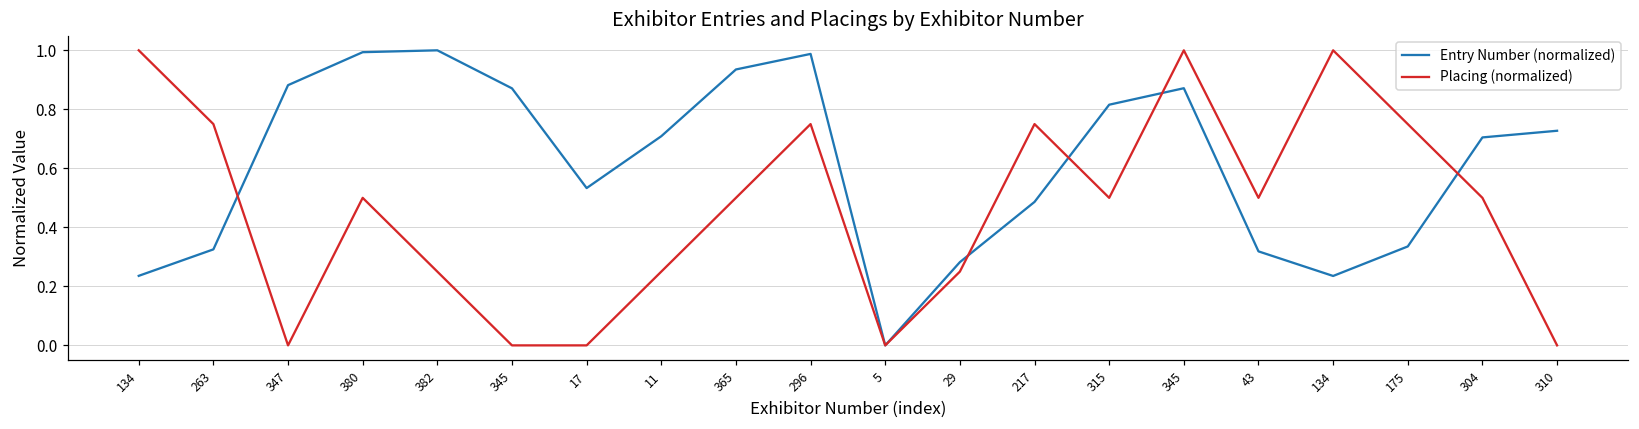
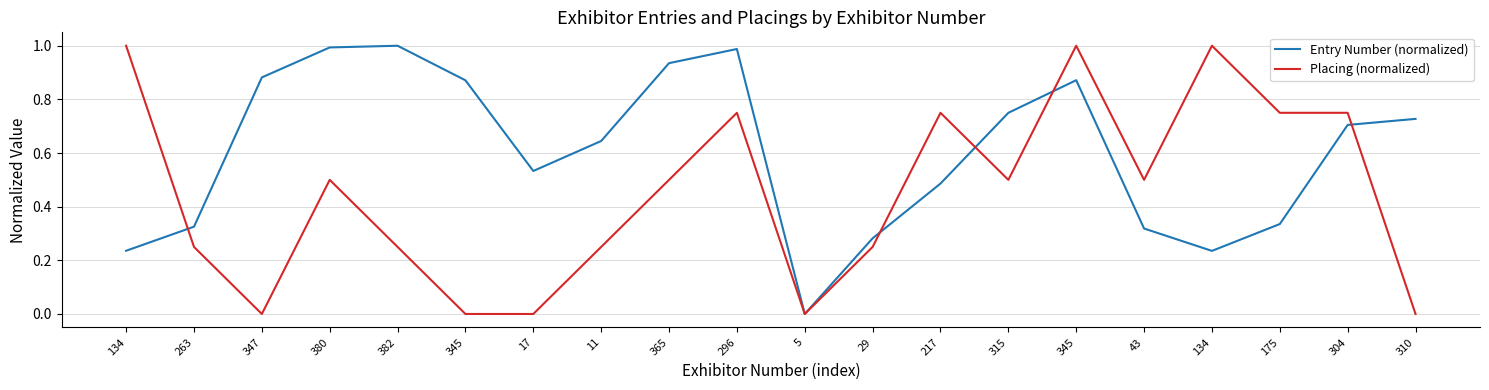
Placing (normalized), 263: 0.75 -> 0.25
Entry Number (normalized), 11: 0.71 -> 0.64
Entry Number (normalized), 315: 0.82 -> 0.75
Placing (normalized), 304: 0.50 -> 0.75
